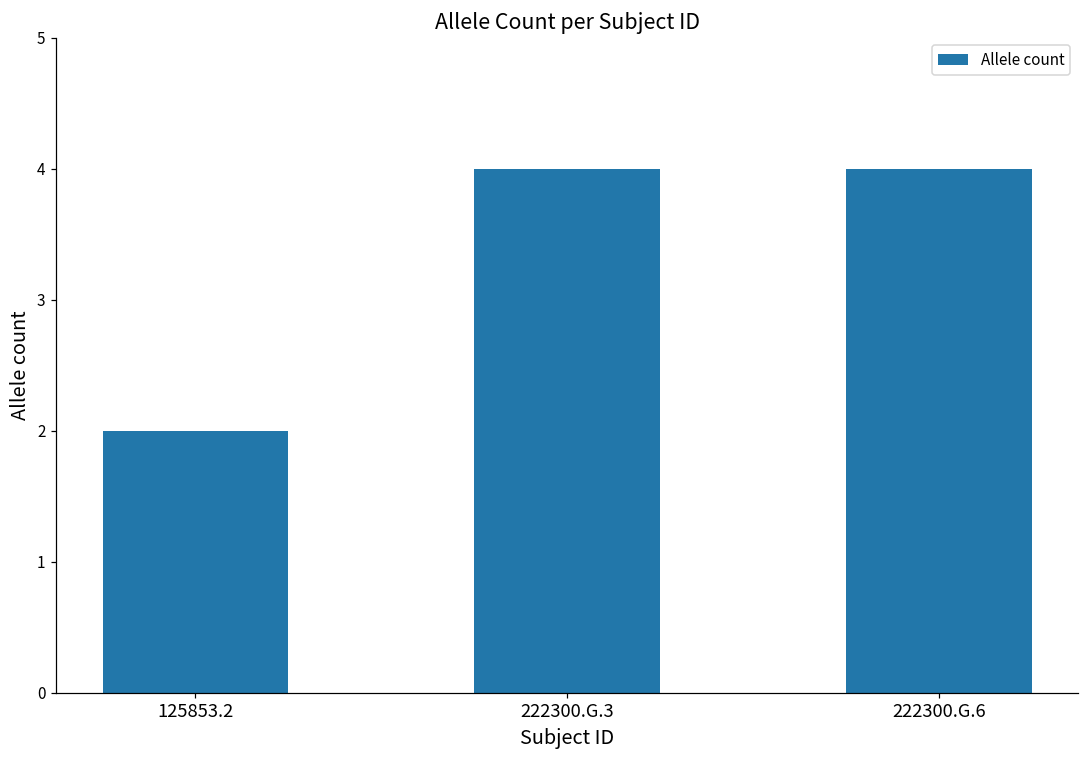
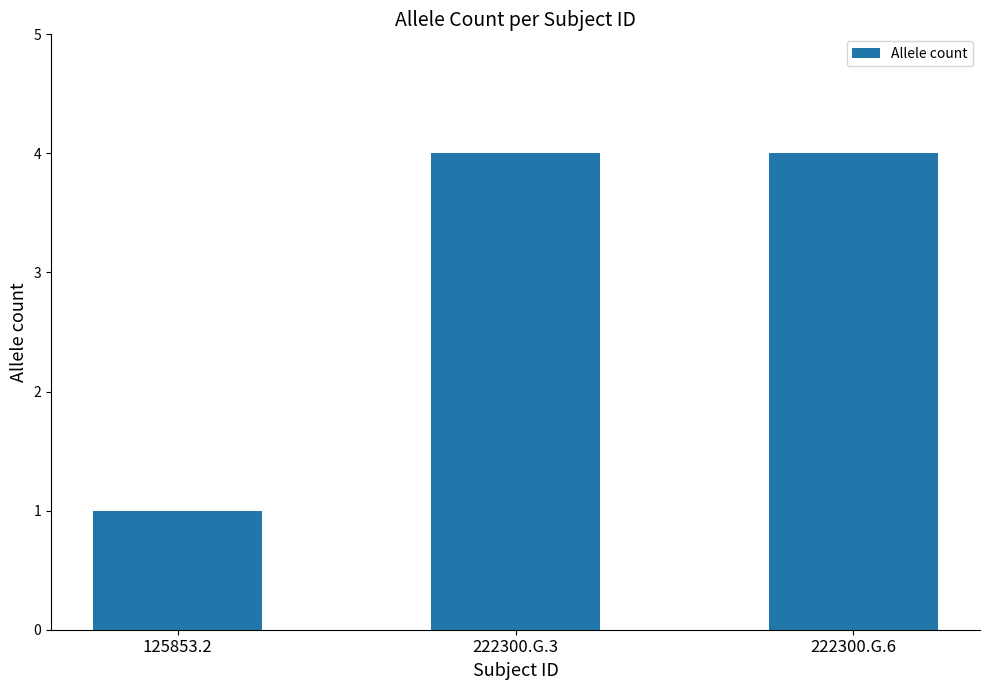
125853.2: 2 -> 1
